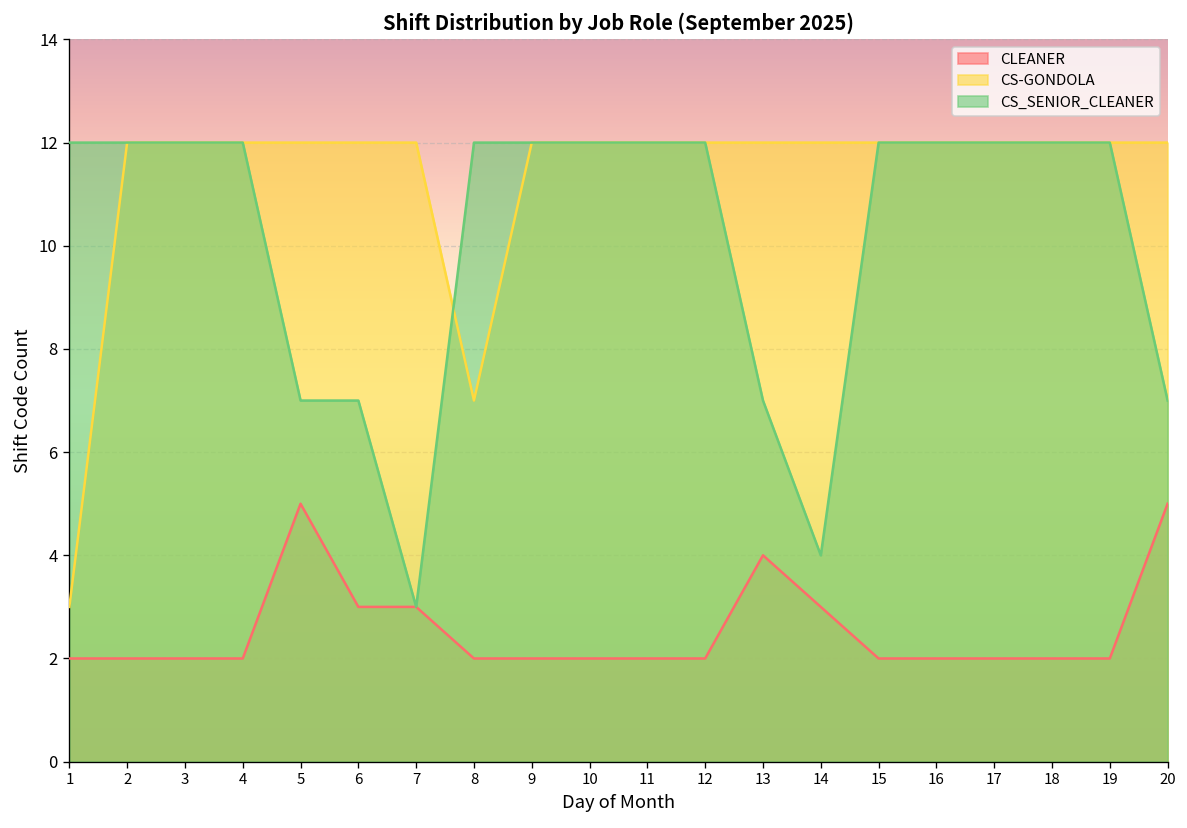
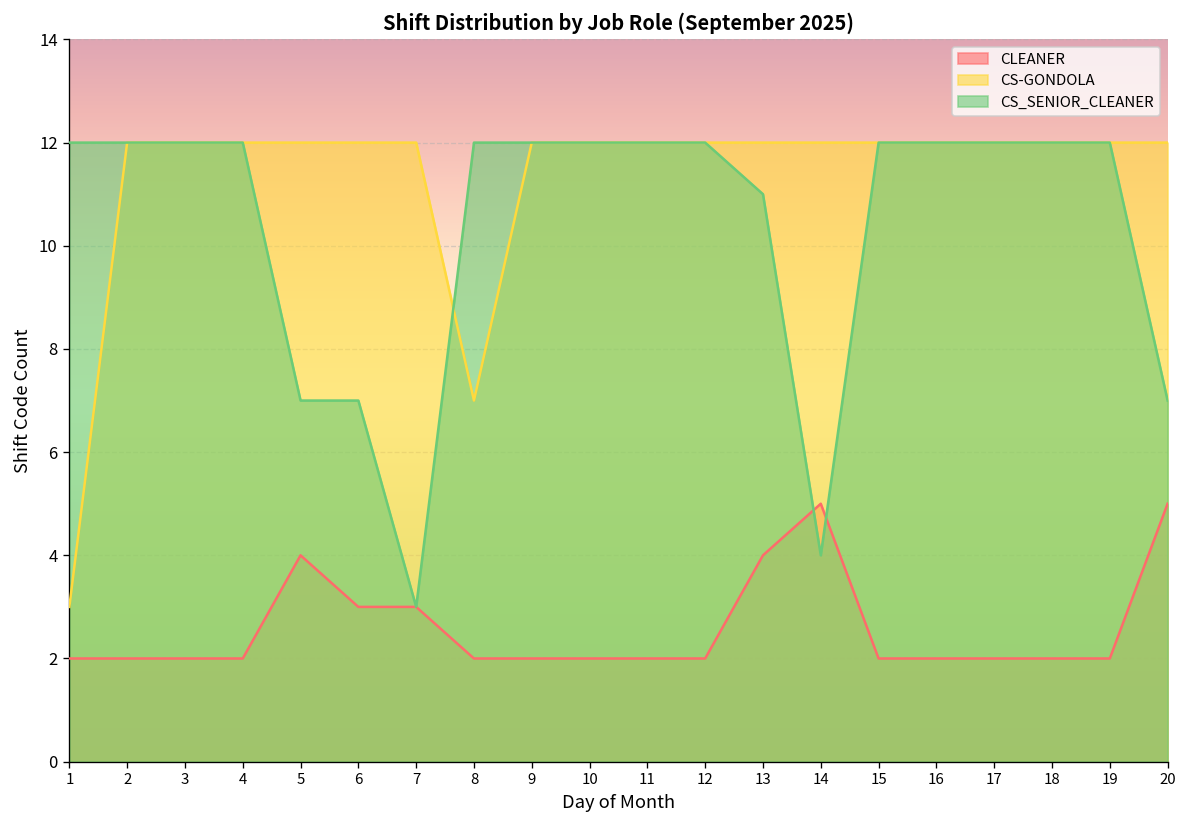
CLEANER, 5: 5 -> 4
CS_SENIOR_CLEANER, 13: 7 -> 11
CLEANER, 14: 3 -> 5
